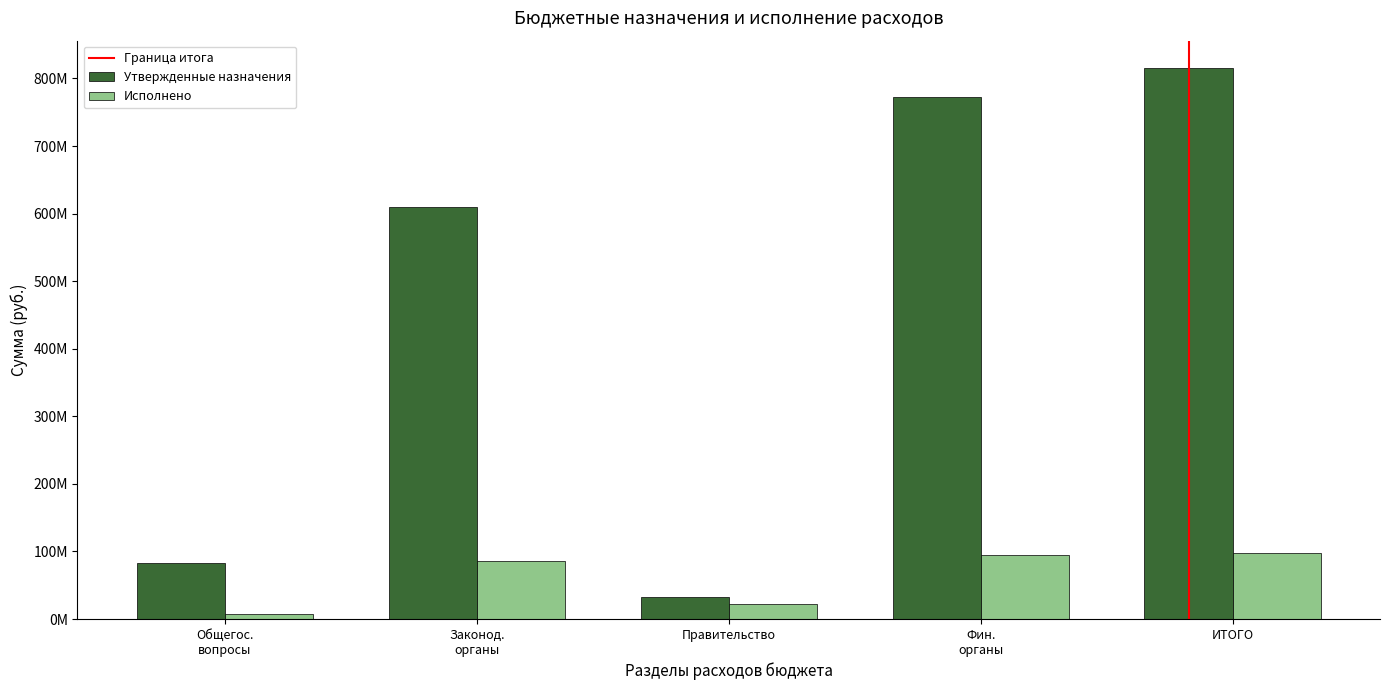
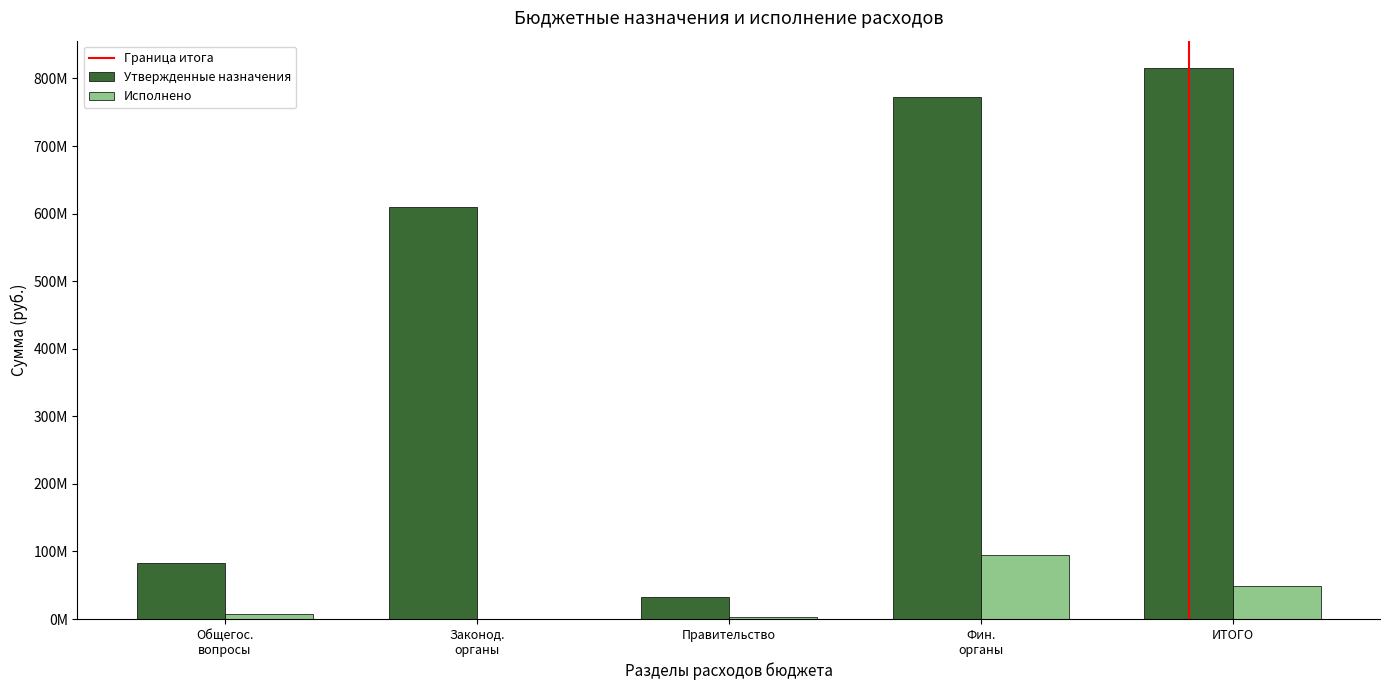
Исполнено, Законод. органы: 90000000 -> 0
Исполнено, Правительство: 20000000 -> 0
Исполнено, ИТОГО: 100000000 -> 50000000
